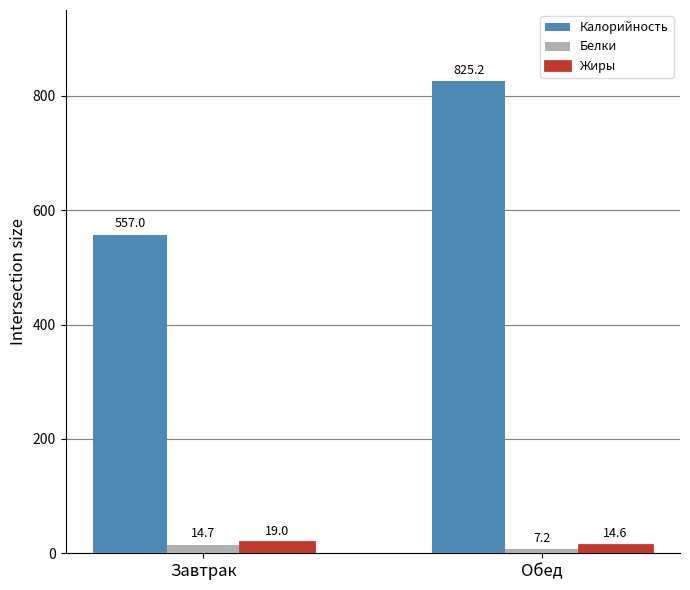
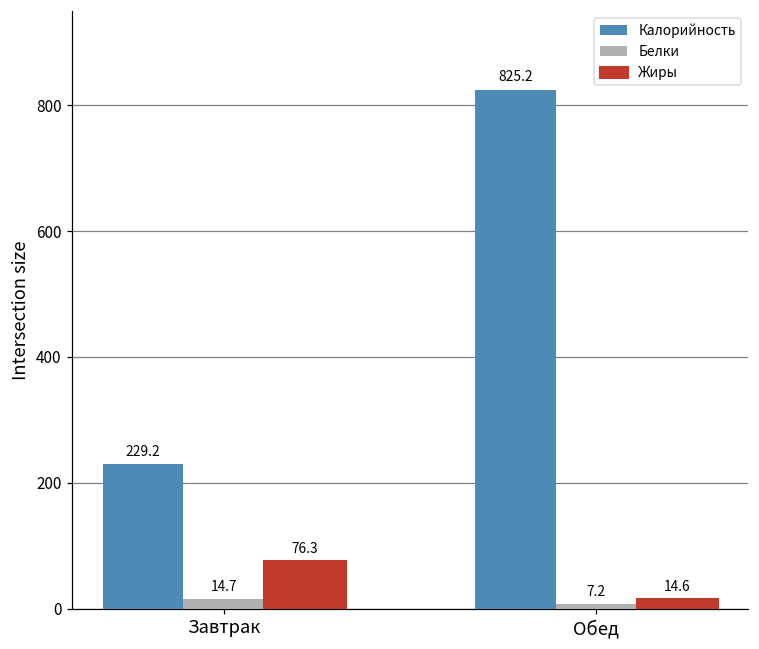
Калорийность, Завтрак: 557.0 -> 229.2
Жиры, Завтрак: 19.0 -> 76.3
